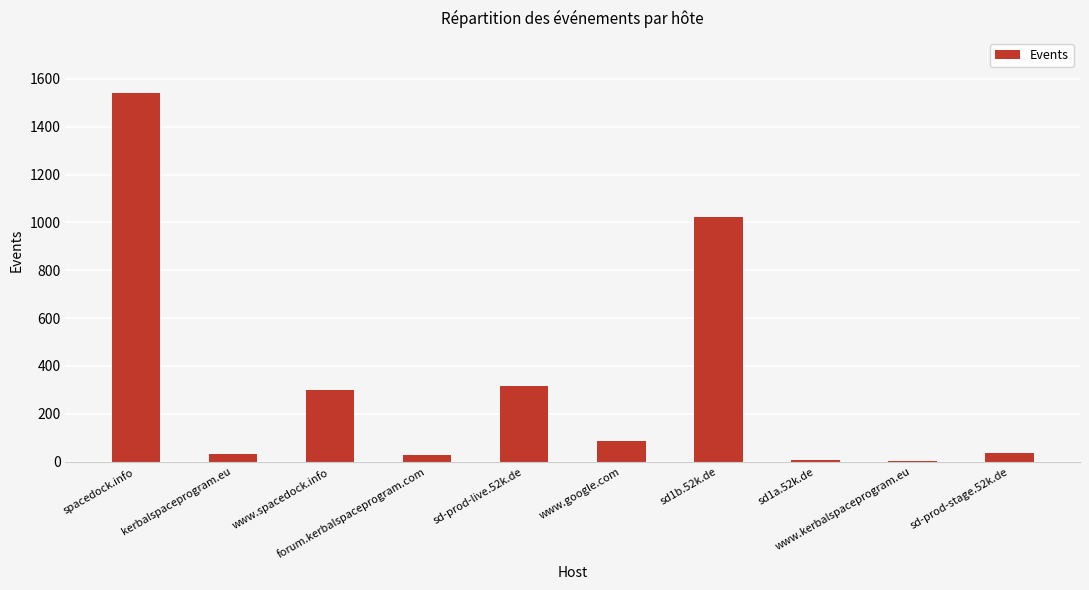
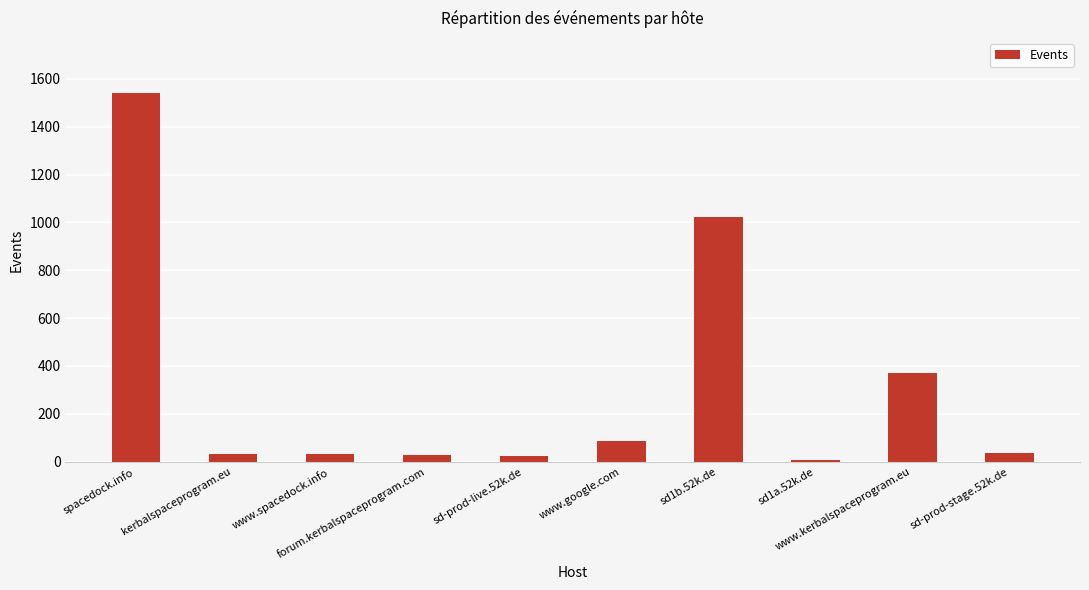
www.spacedock.info: 300 -> 30
sd-prod-live.52k.de: 320 -> 20
www.kerbalspaceprogram.eu: 0 -> 370
